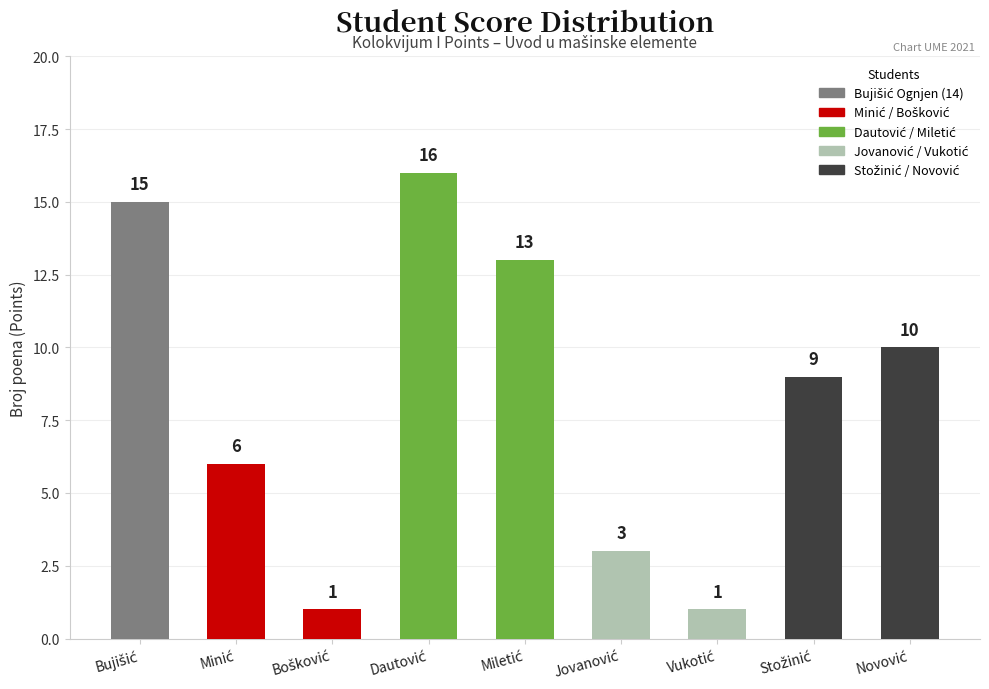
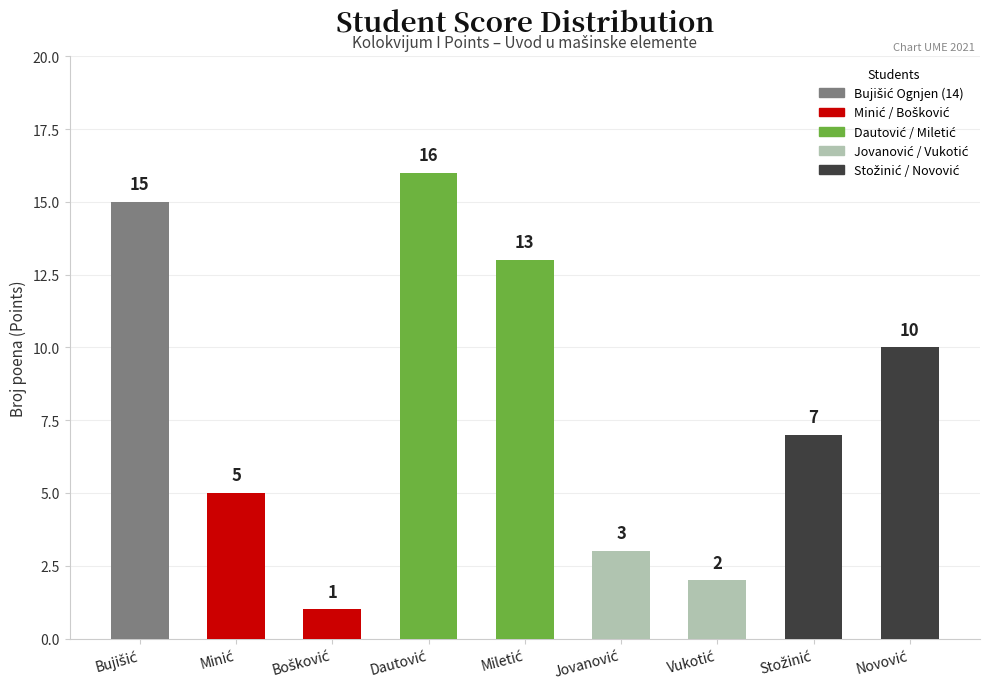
Minić: 6 -> 5
Vukotić: 1 -> 2
Stožinić: 9 -> 7
